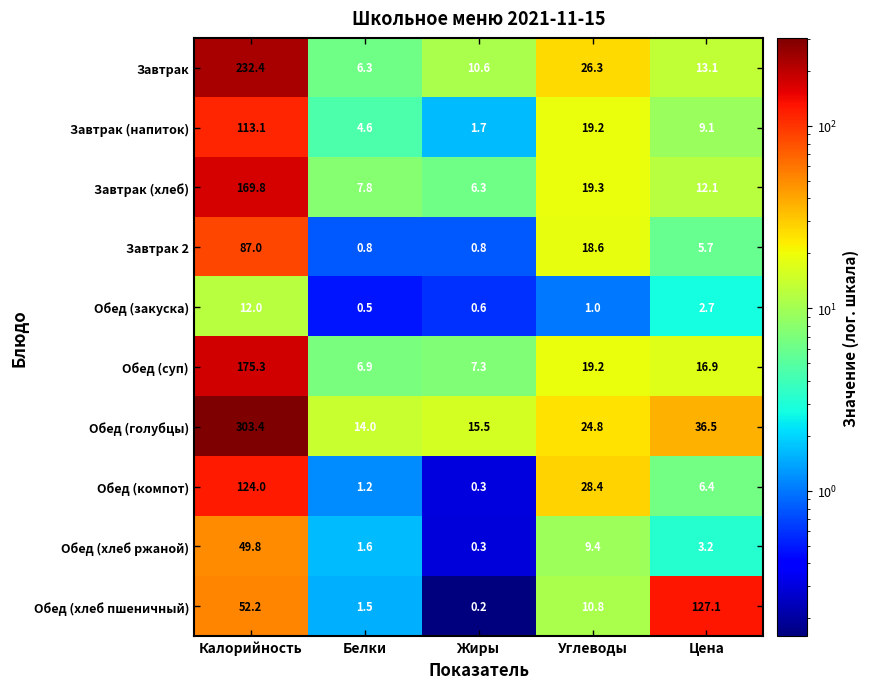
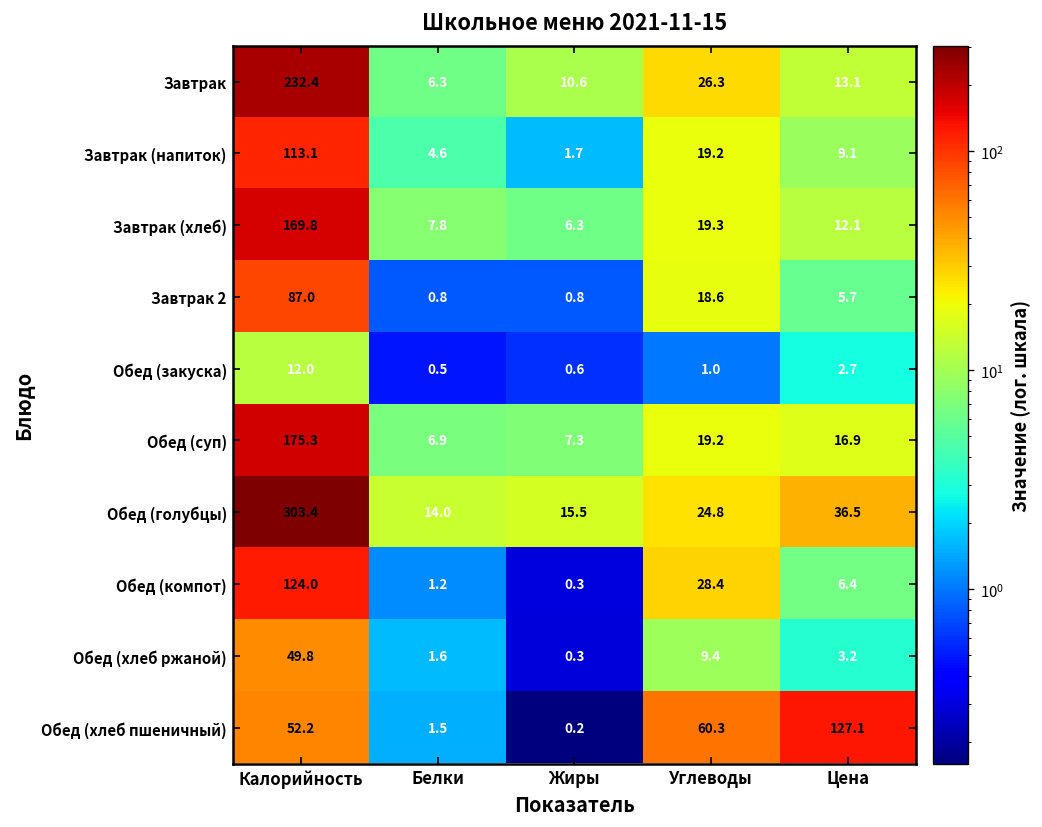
Обед (хлеб пшеничный), Углеводы: 10.8 -> 60.3
